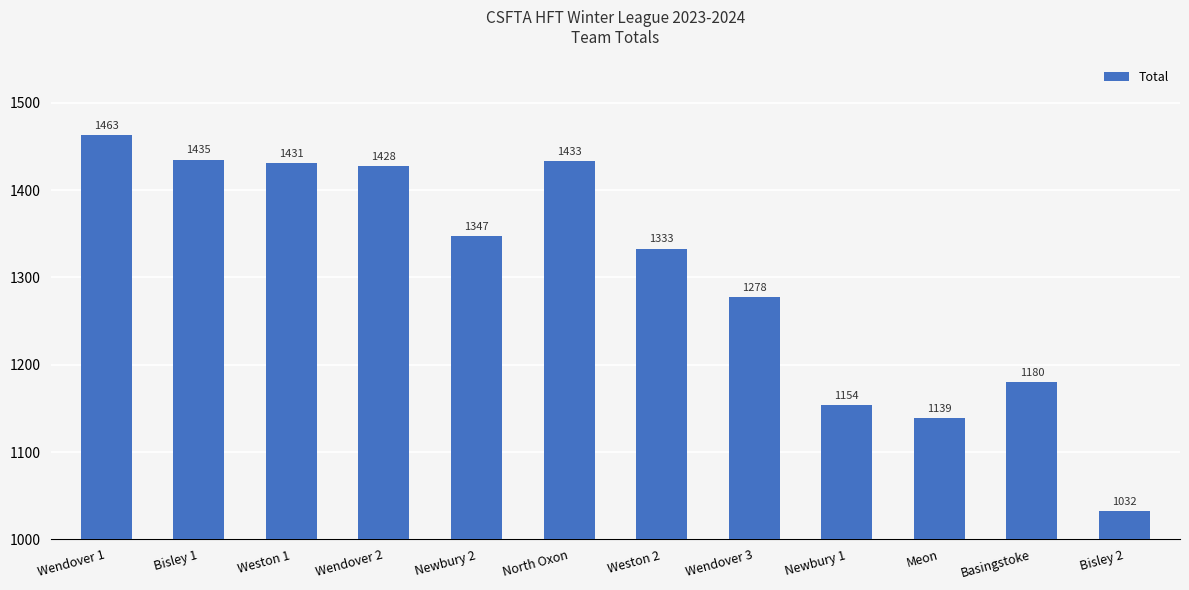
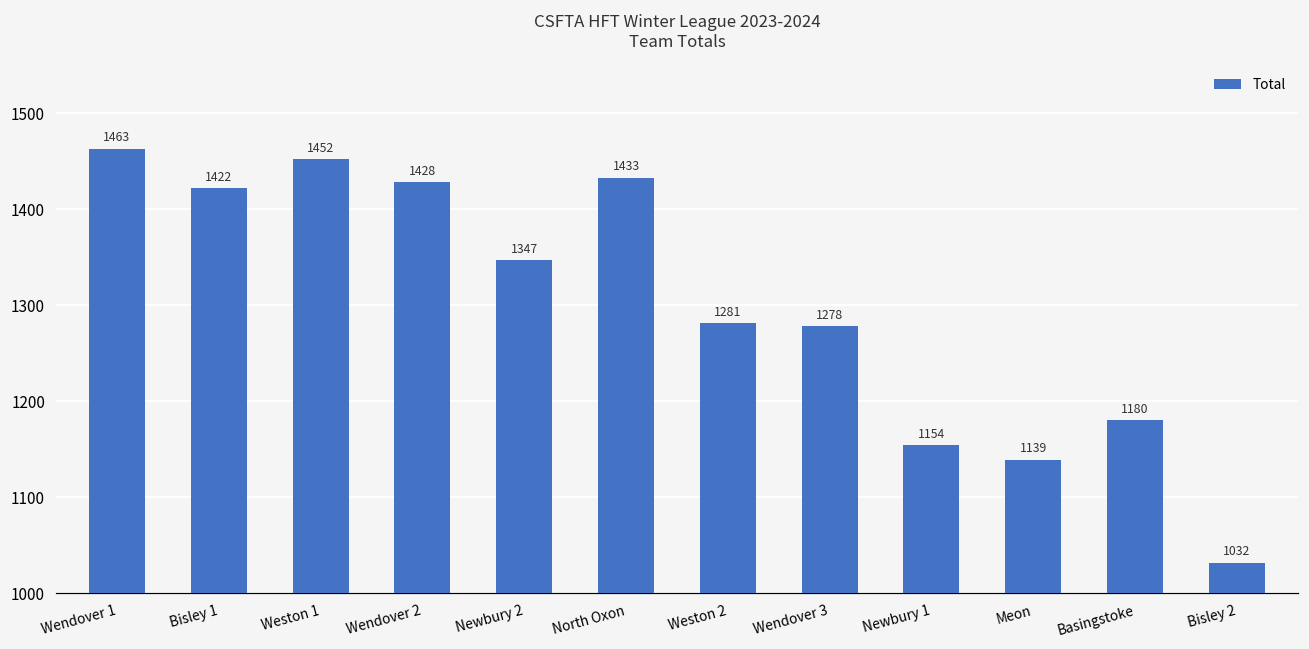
Bisley 1: 1435 -> 1422
Weston 1: 1431 -> 1452
Weston 2: 1333 -> 1281
